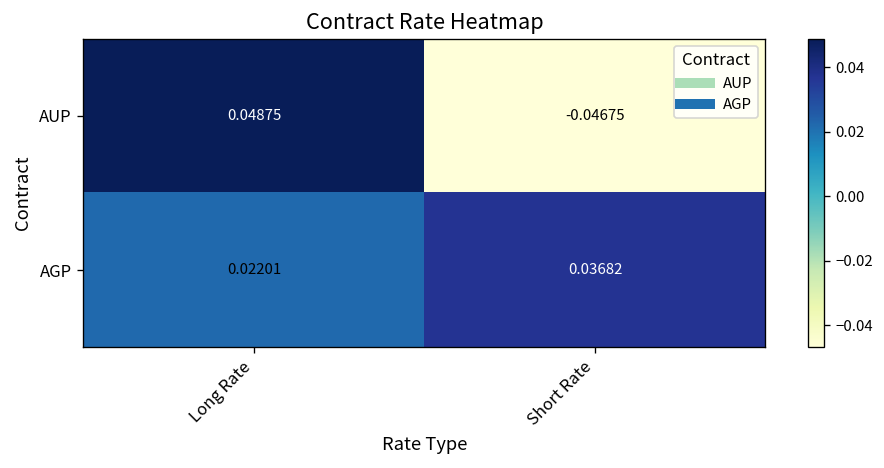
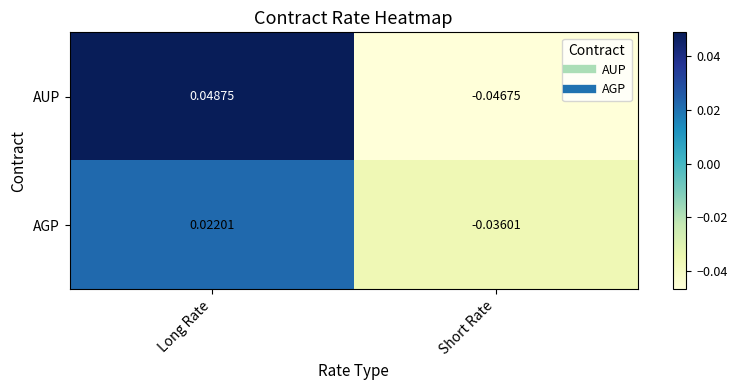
AGP, Short Rate: 0.03682 -> -0.03601
